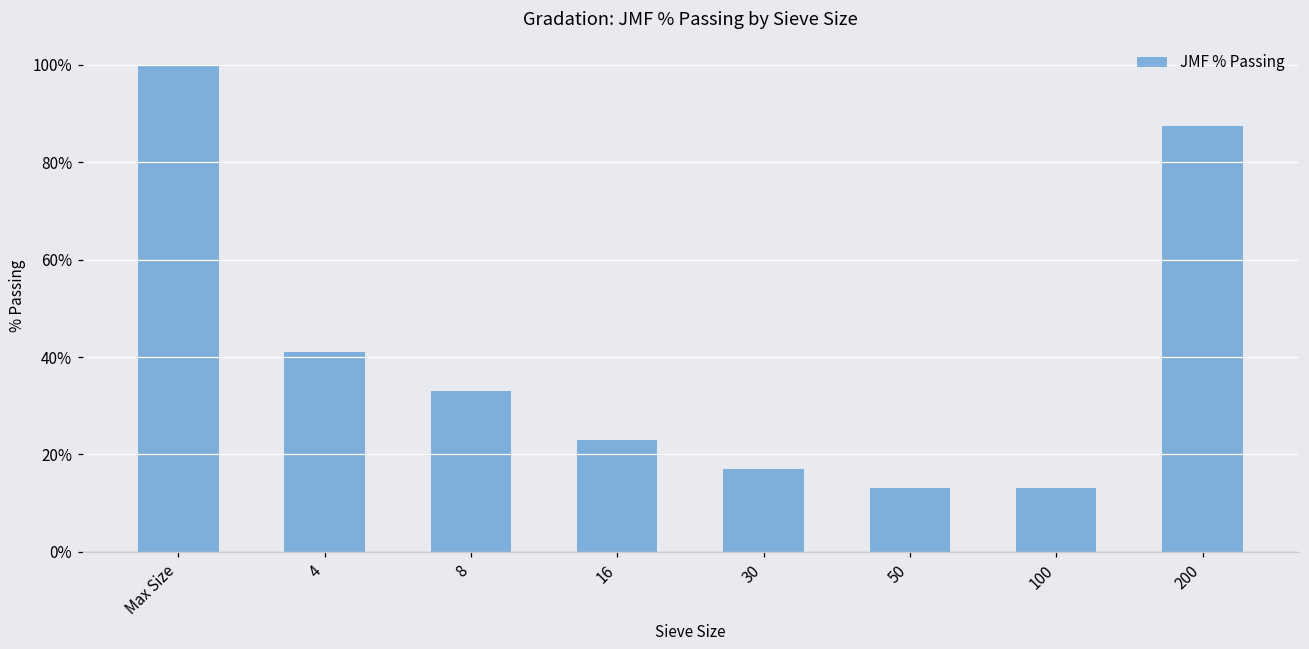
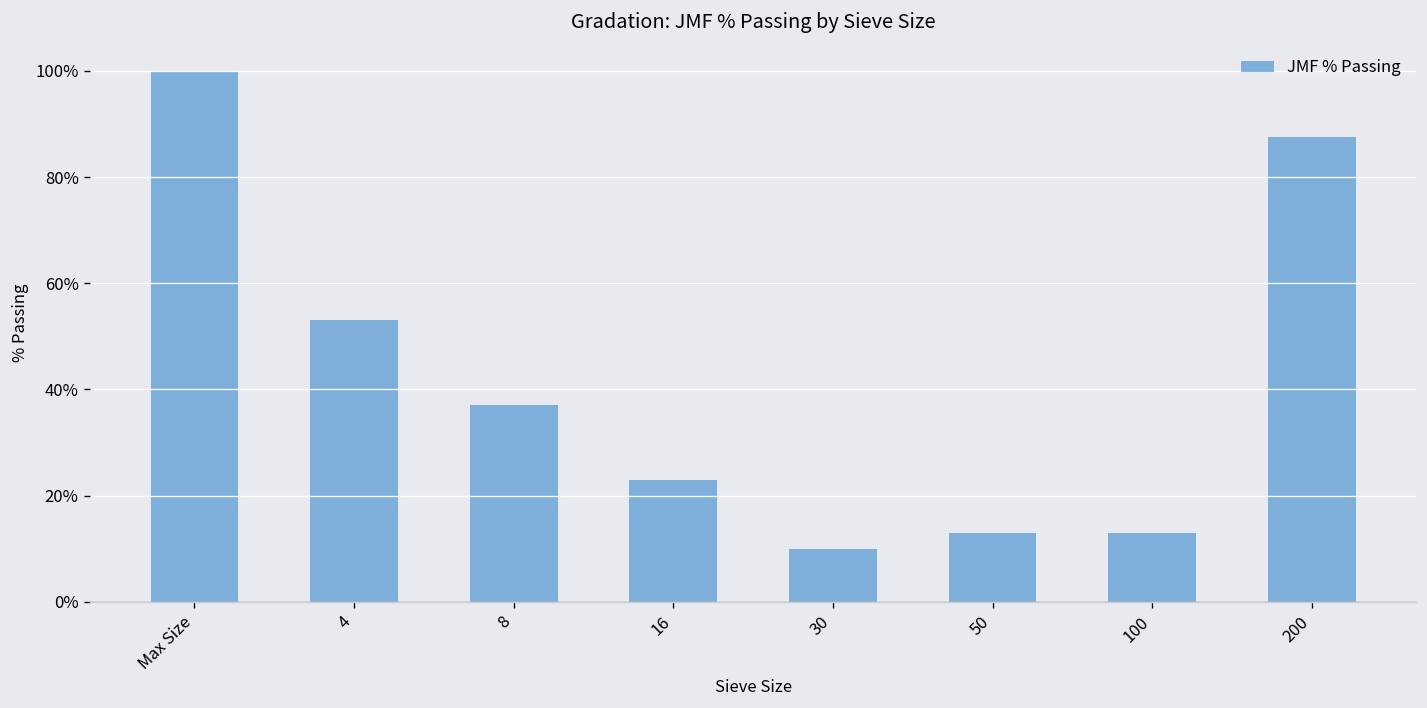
4: 41% -> 53%
8: 33% -> 37%
30: 17% -> 10%
